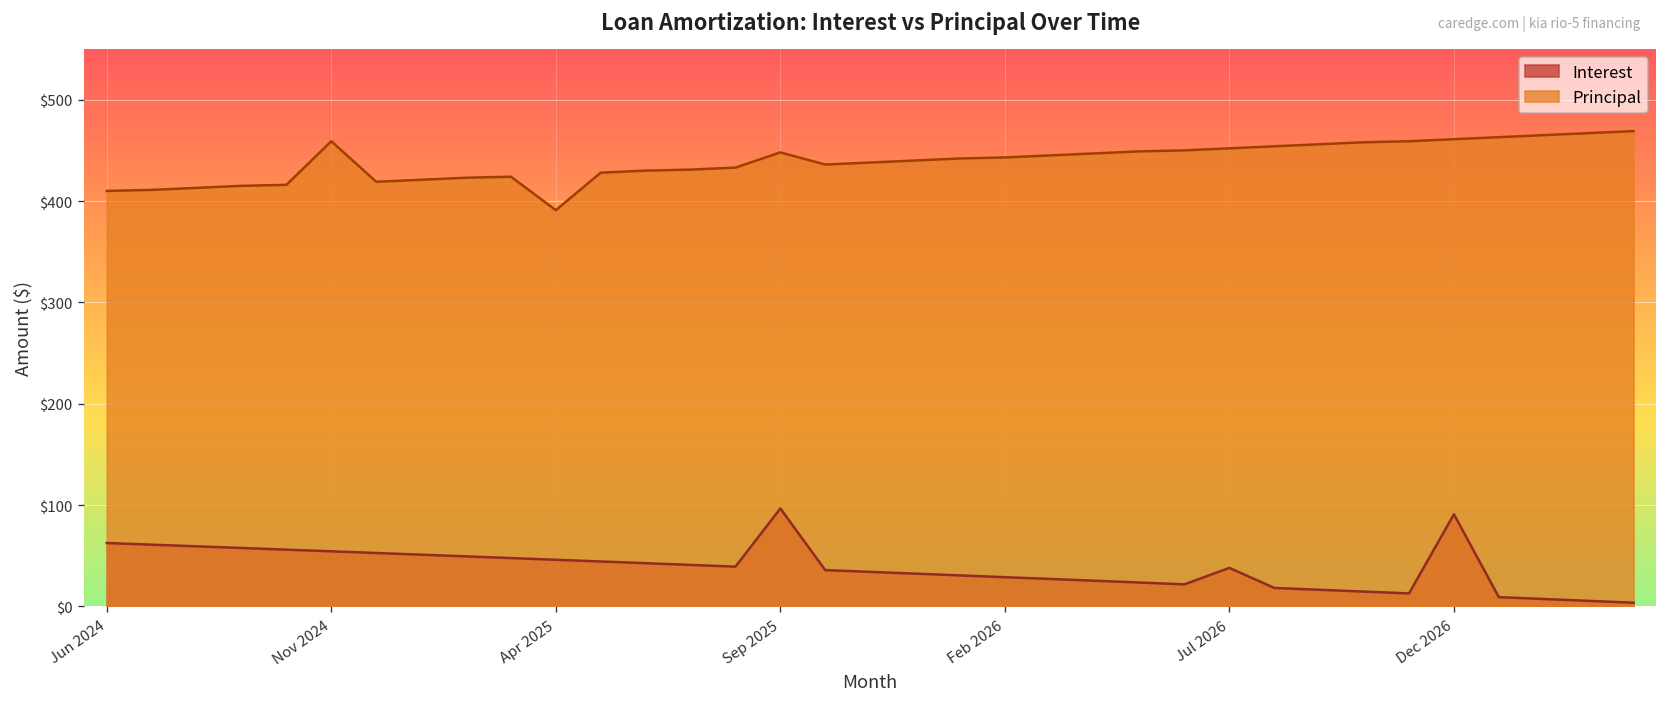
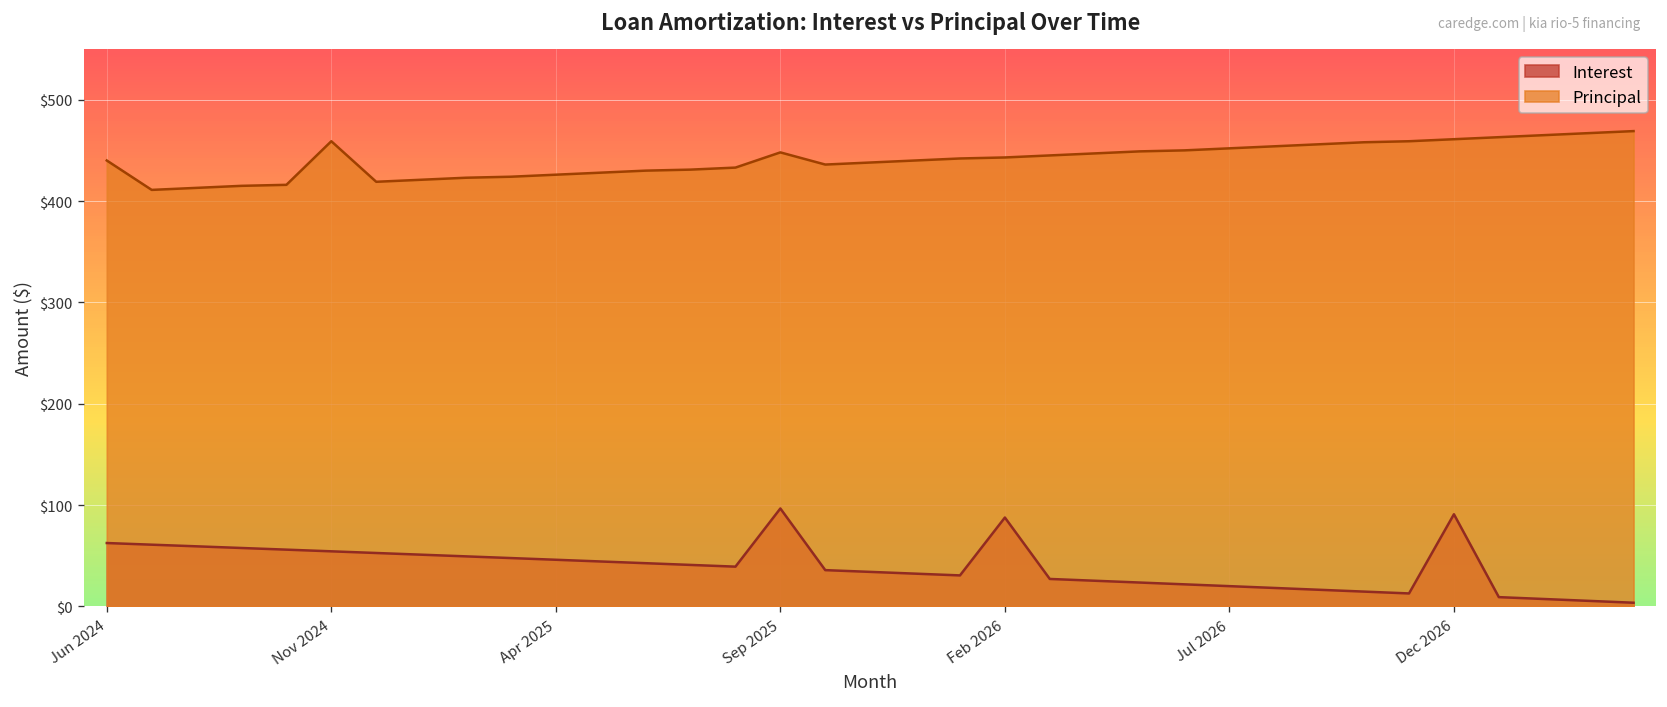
Principal, Jun 2024: $410 -> $440
Principal, Apr 2025: $390 -> $430
Interest, Feb 2026: $30 -> $90
Interest, Jul 2026: $40 -> $20
